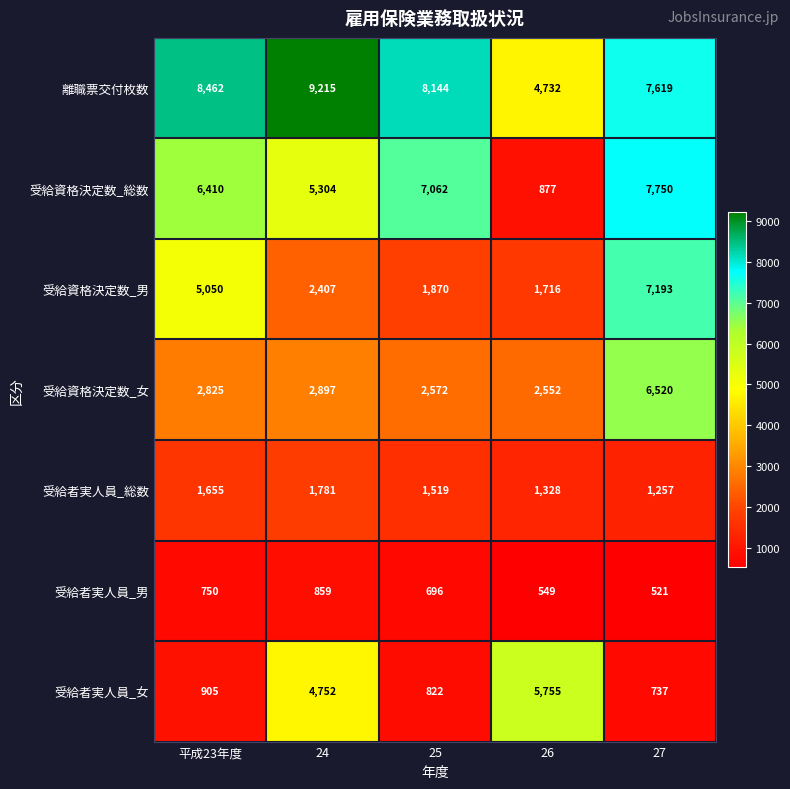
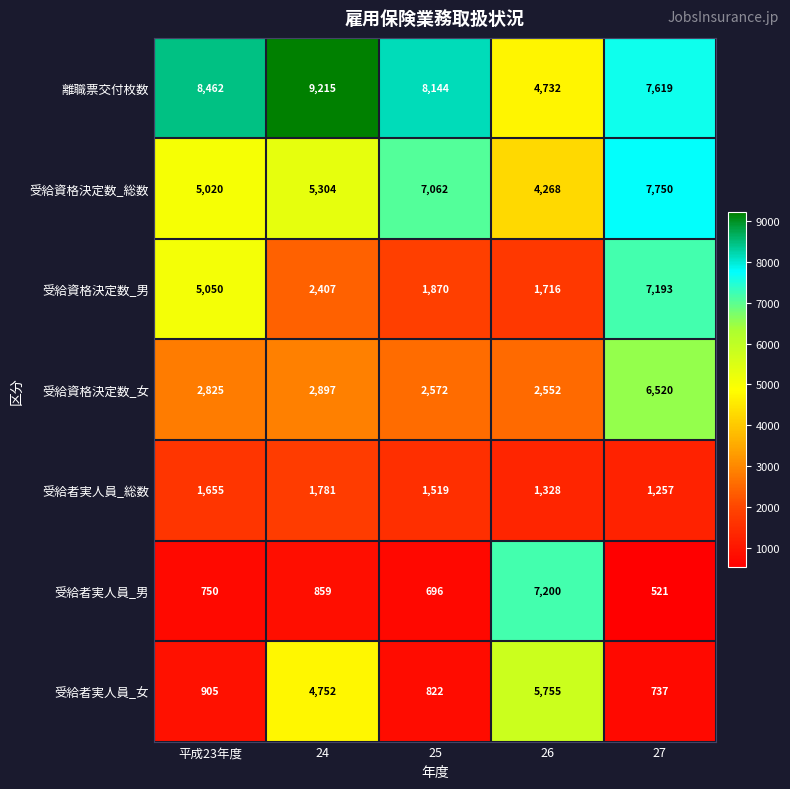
受給資格決定数_総数, 平成23年度: 6,410 -> 5,020
受給資格決定数_総数, 26: 877 -> 4,268
受給者実人員_男, 26: 549 -> 7,200
